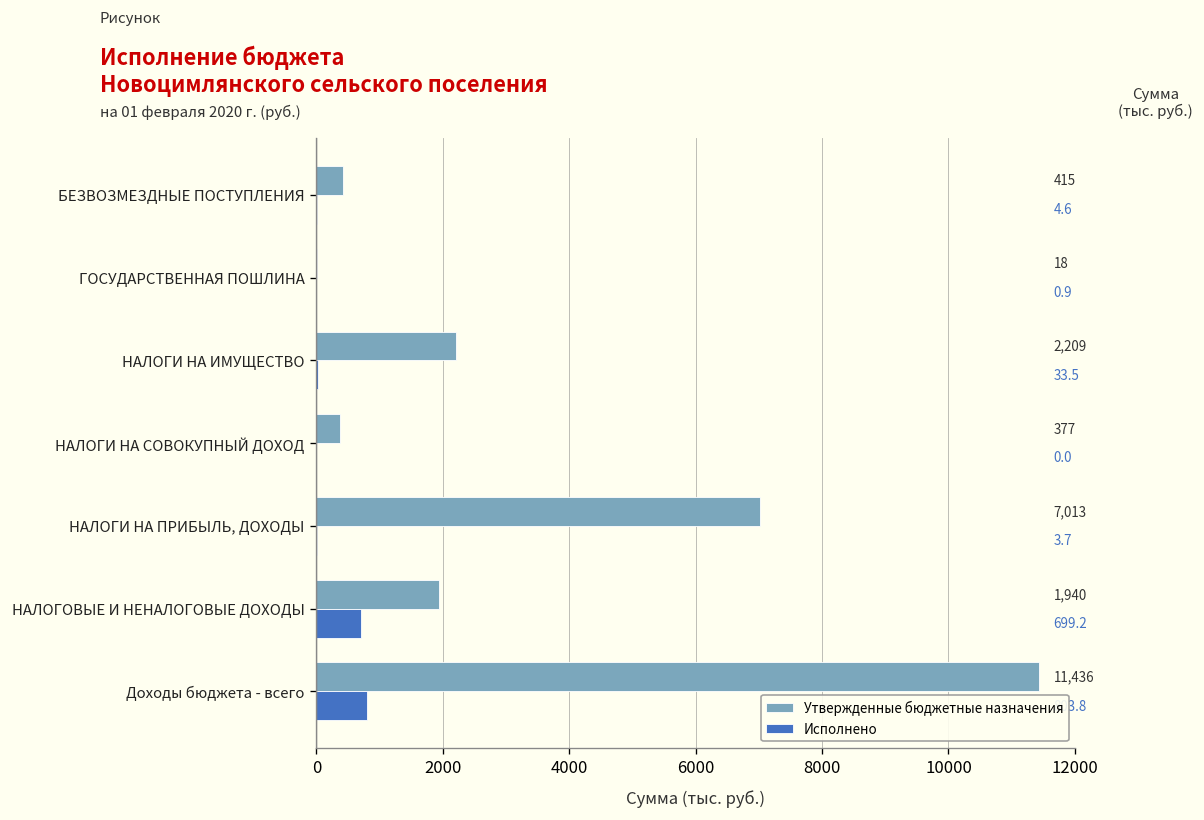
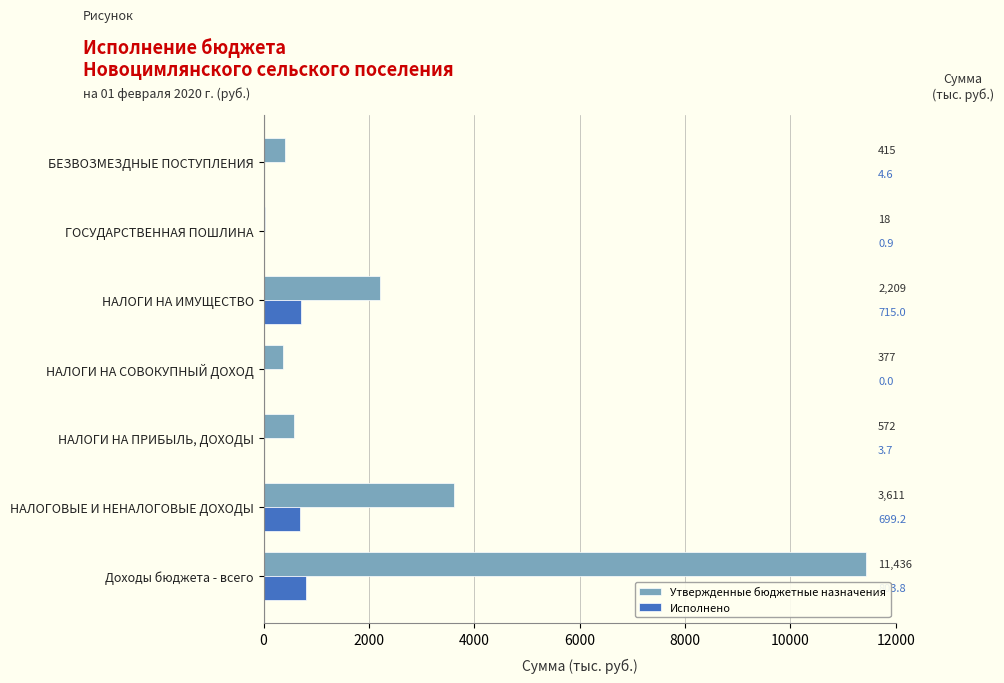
Исполнено, НАЛОГИ НА ИМУЩЕСТВО: 33.5 -> 715.0
Утвержденные бюджетные назначения, НАЛОГИ НА ПРИБЫЛЬ, ДОХОДЫ: 7,013 -> 572
Утвержденные бюджетные назначения, НАЛОГОВЫЕ И НЕНАЛОГОВЫЕ ДОХОДЫ: 1,940 -> 3,611
